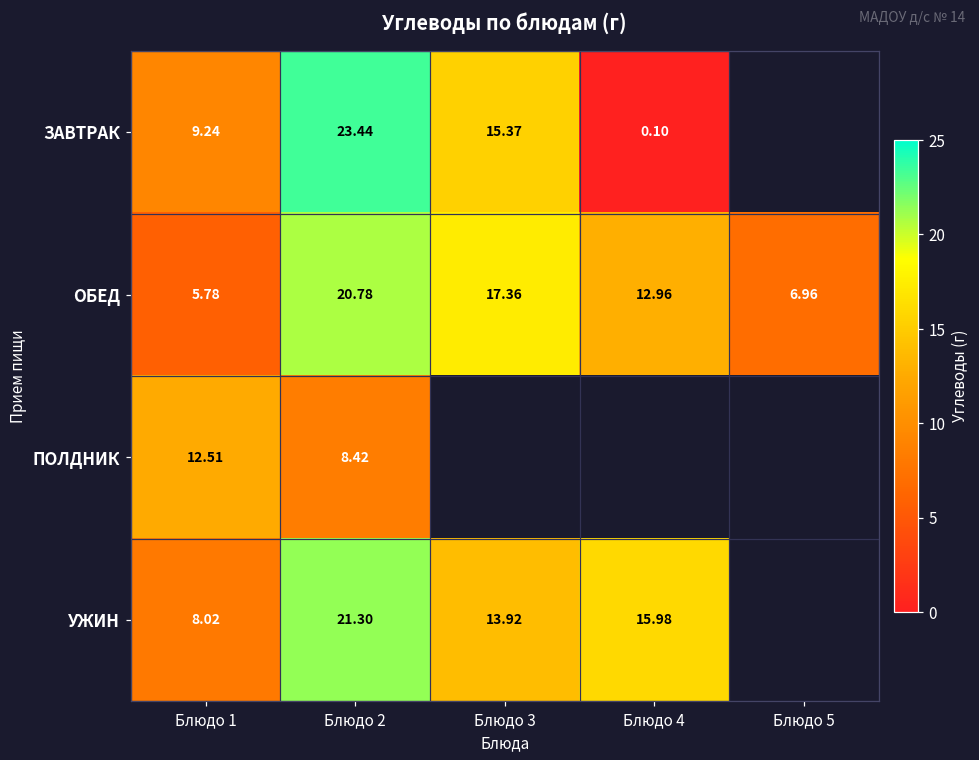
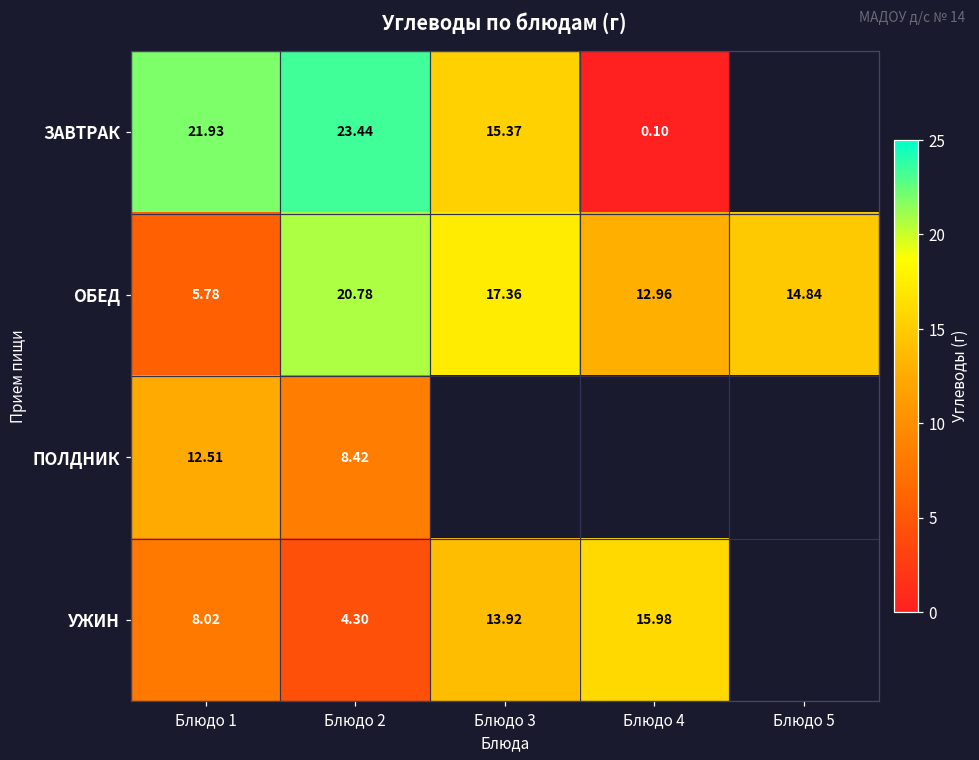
ЗАВТРАК, Блюдо 1: 9.24 -> 21.93
ОБЕД, Блюдо 5: 6.96 -> 14.84
УЖИН, Блюдо 2: 21.30 -> 4.30
